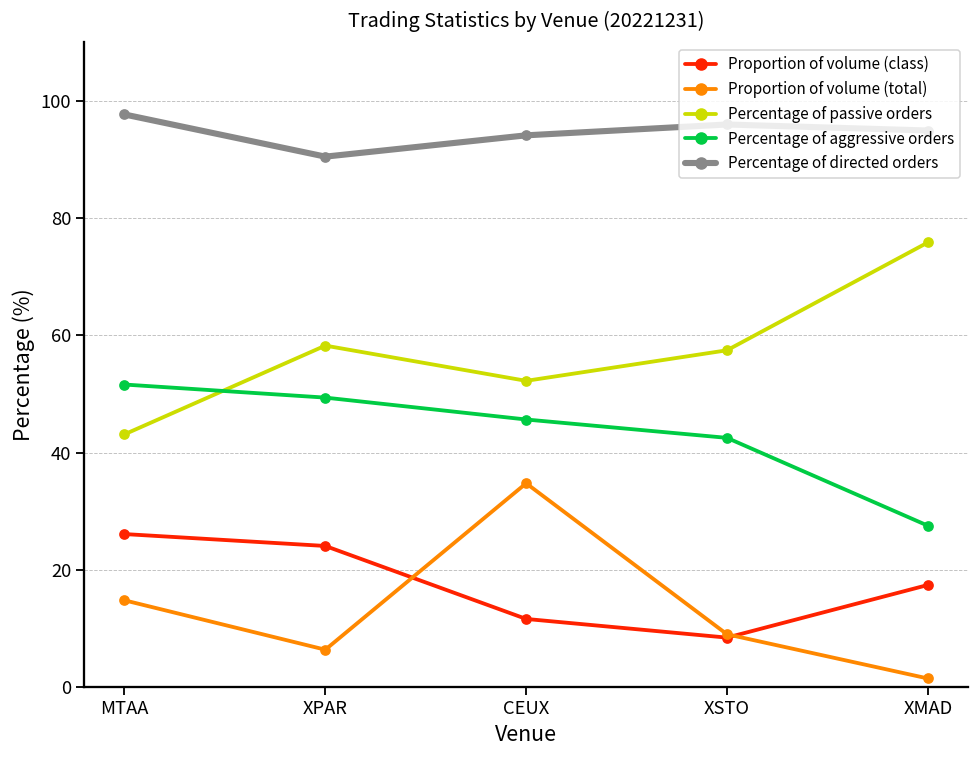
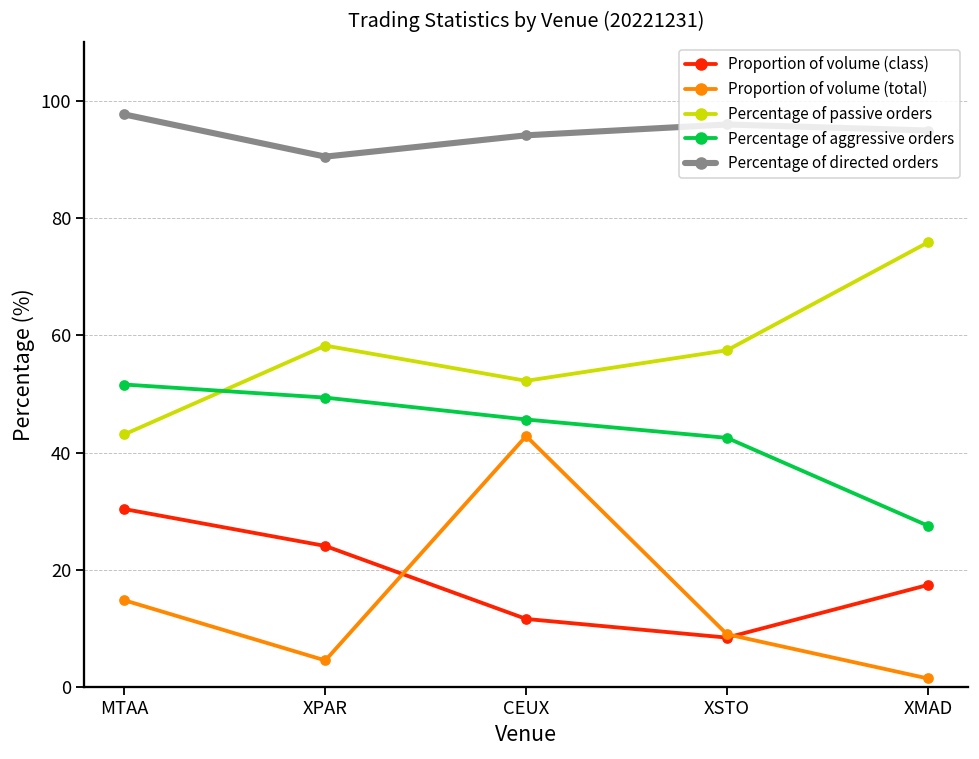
Proportion of volume (class), MTAA: 26 -> 30
Proportion of volume (total), XPAR: 6 -> 5
Proportion of volume (total), CEUX: 35 -> 43
